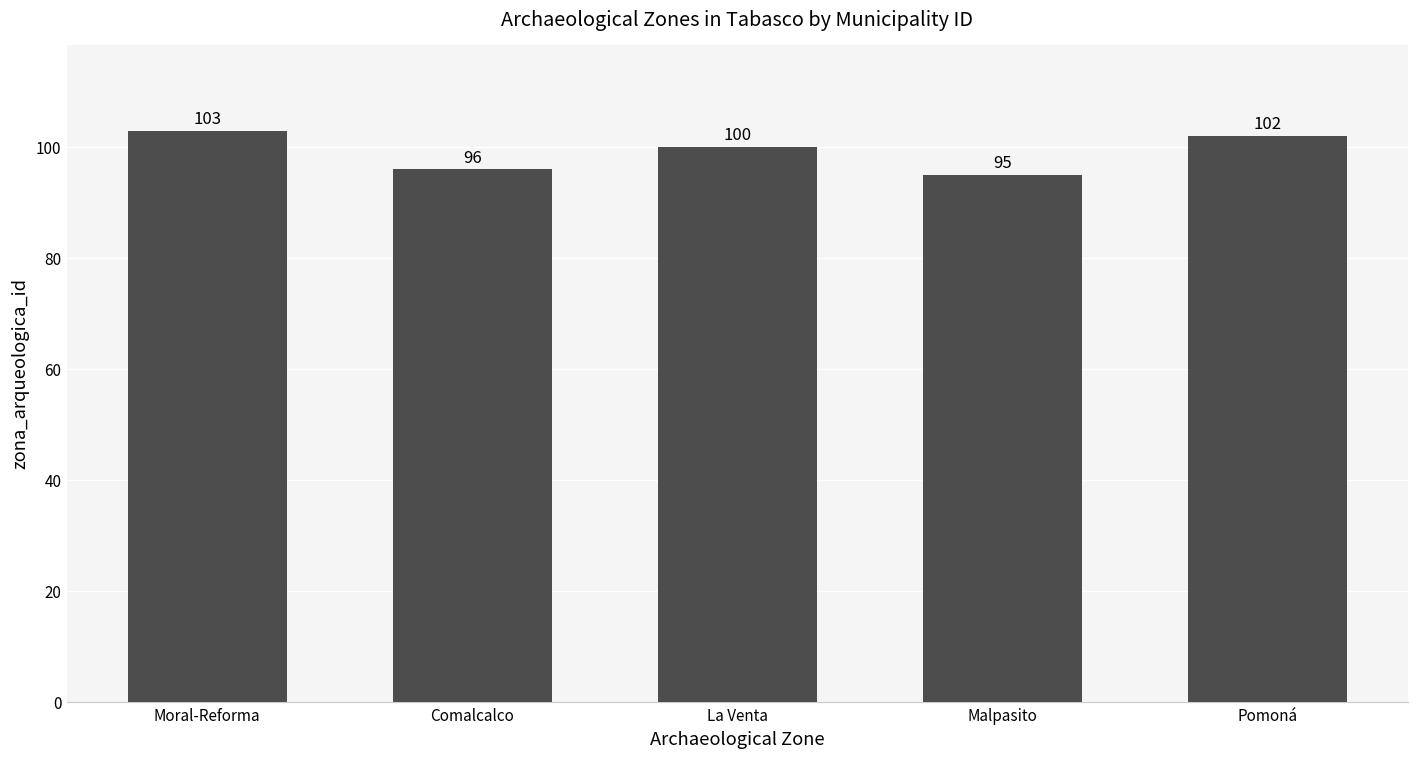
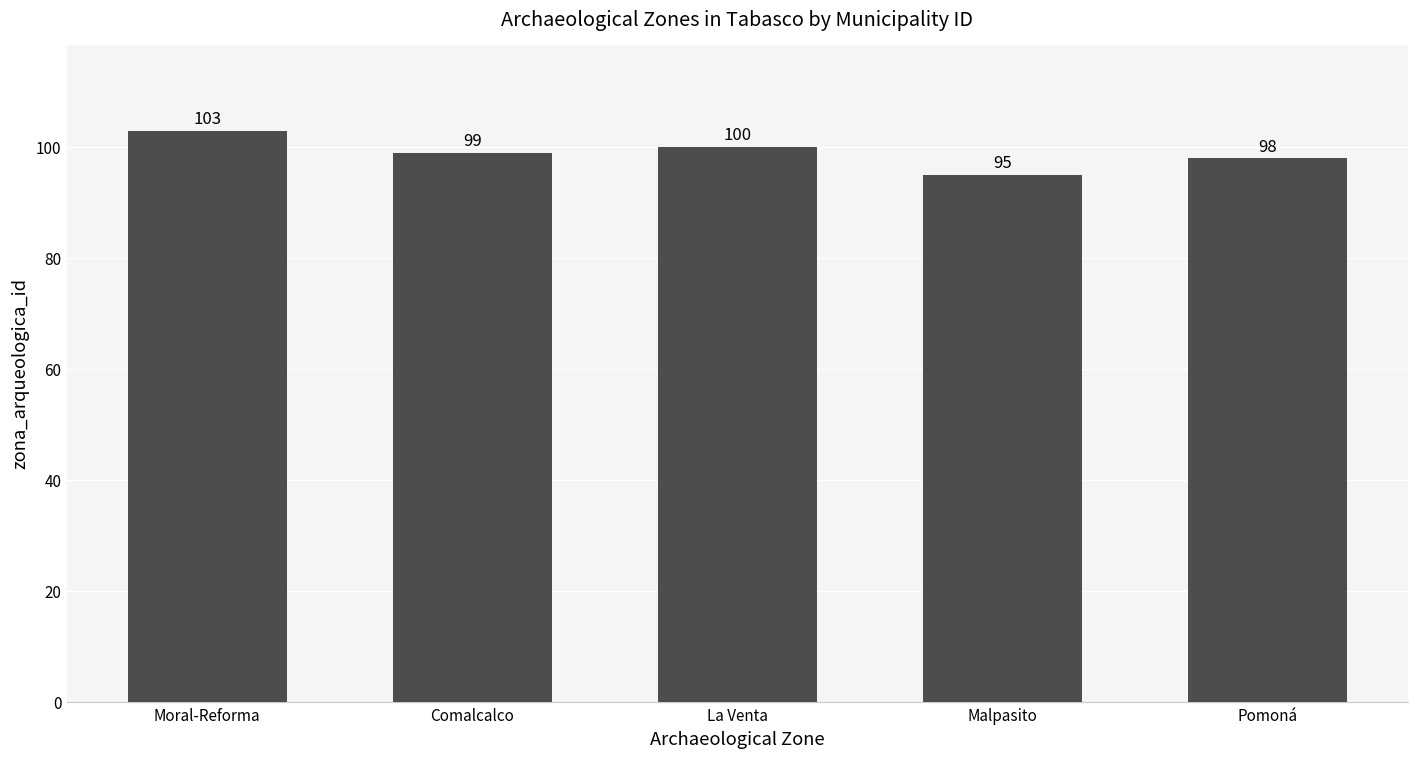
Comalcalco: 96 -> 99
Pomoná: 102 -> 98
